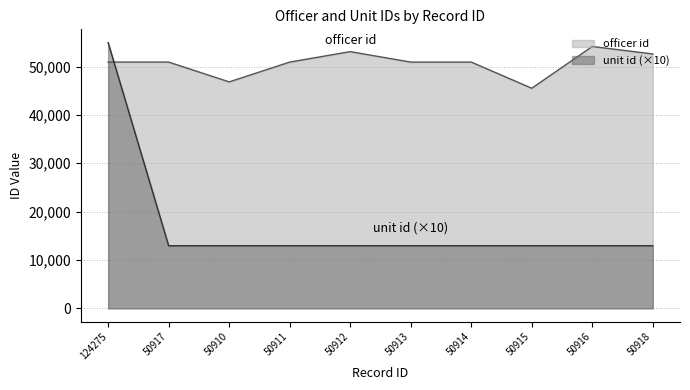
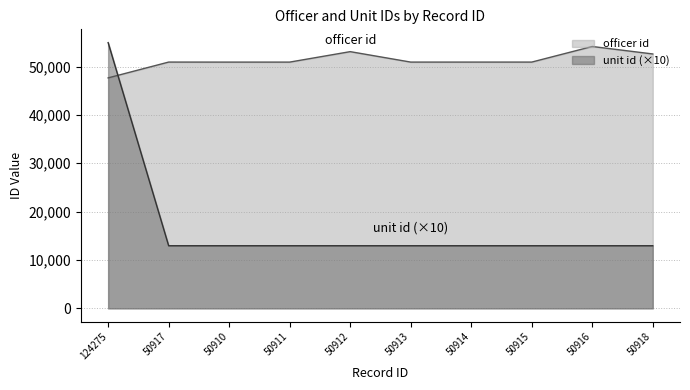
officer id, 124275: 51,000 -> 48,000
officer id, 50910: 47,000 -> 51,000
officer id, 50915: 46,000 -> 51,000
